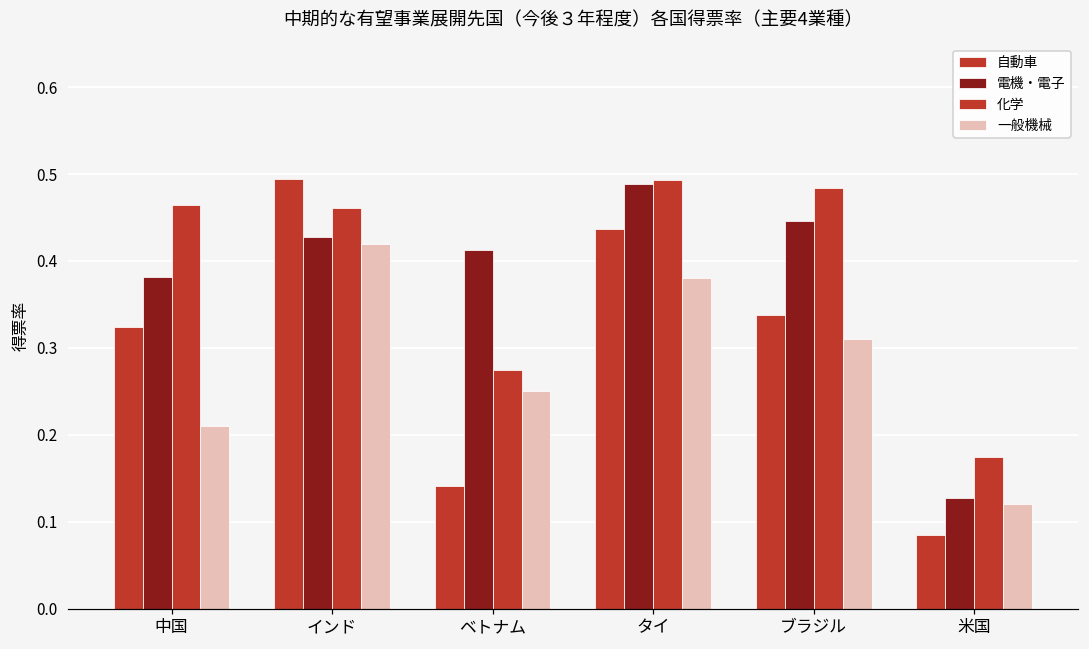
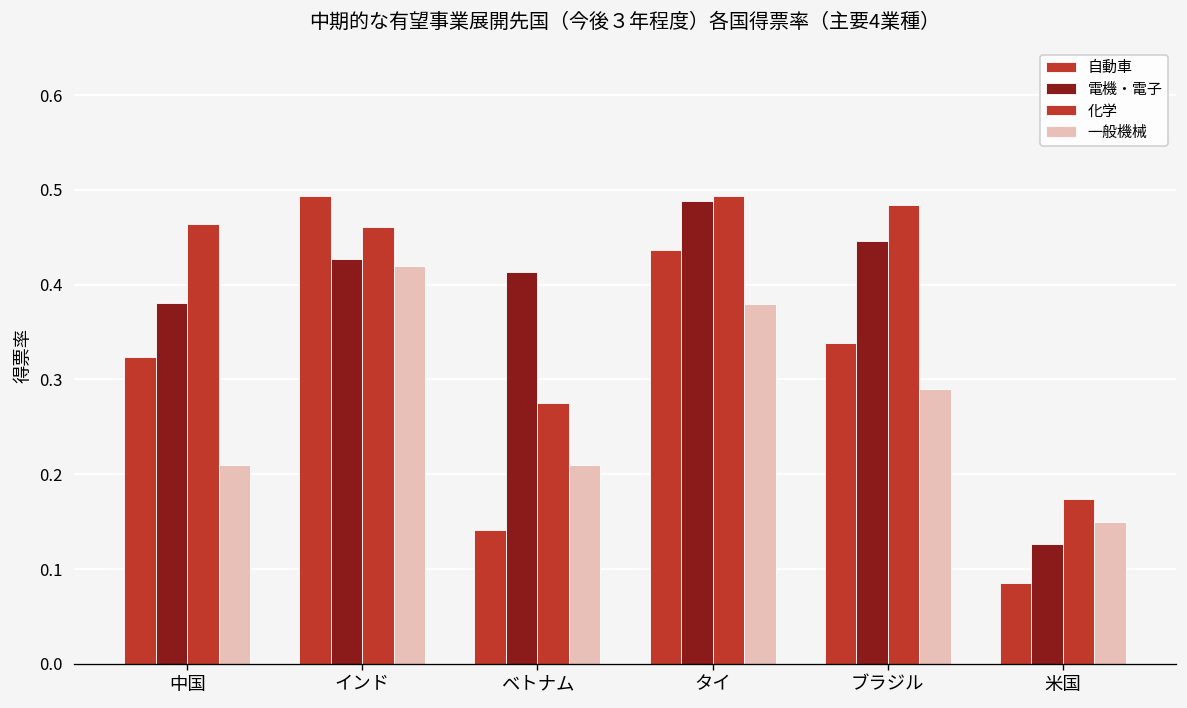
一般機械, ベトナム: 0.25 -> 0.21
一般機械, ブラジル: 0.31 -> 0.29
一般機械, 米国: 0.12 -> 0.15
